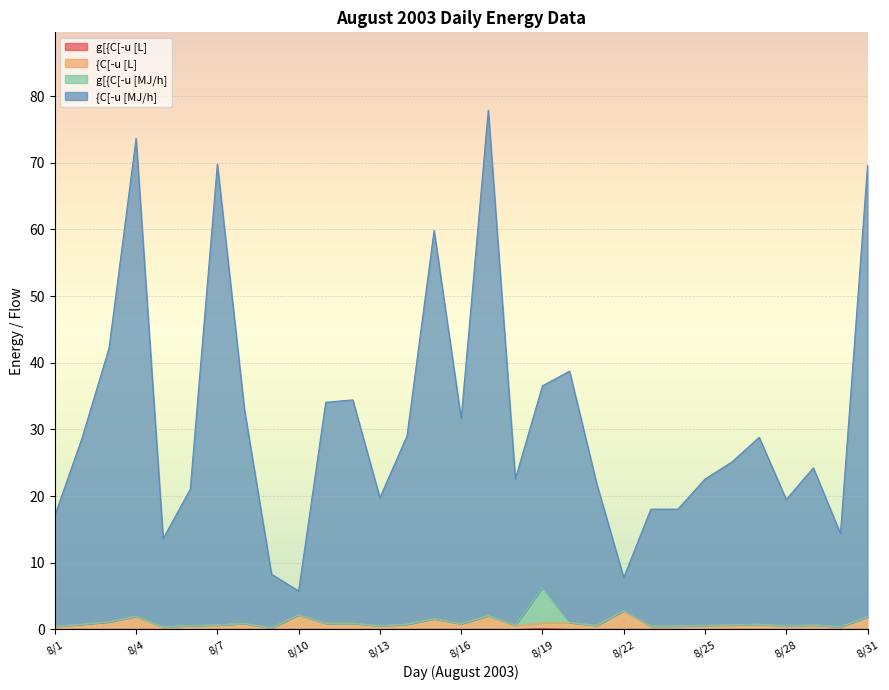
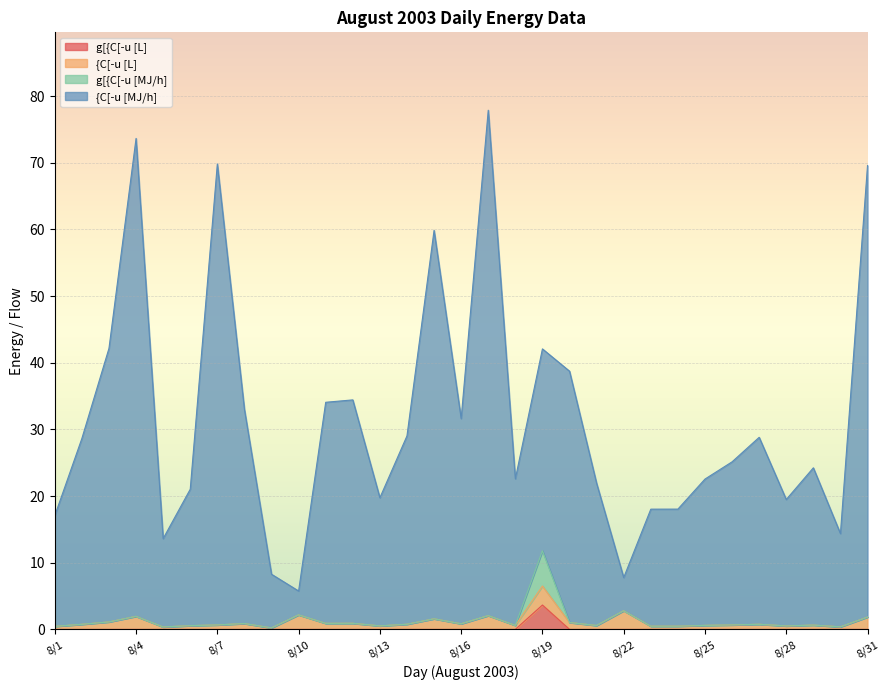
g[{C[-u [L], 8/19: 0 -> 4
{C[-u [L], 8/19: 1 -> 3
